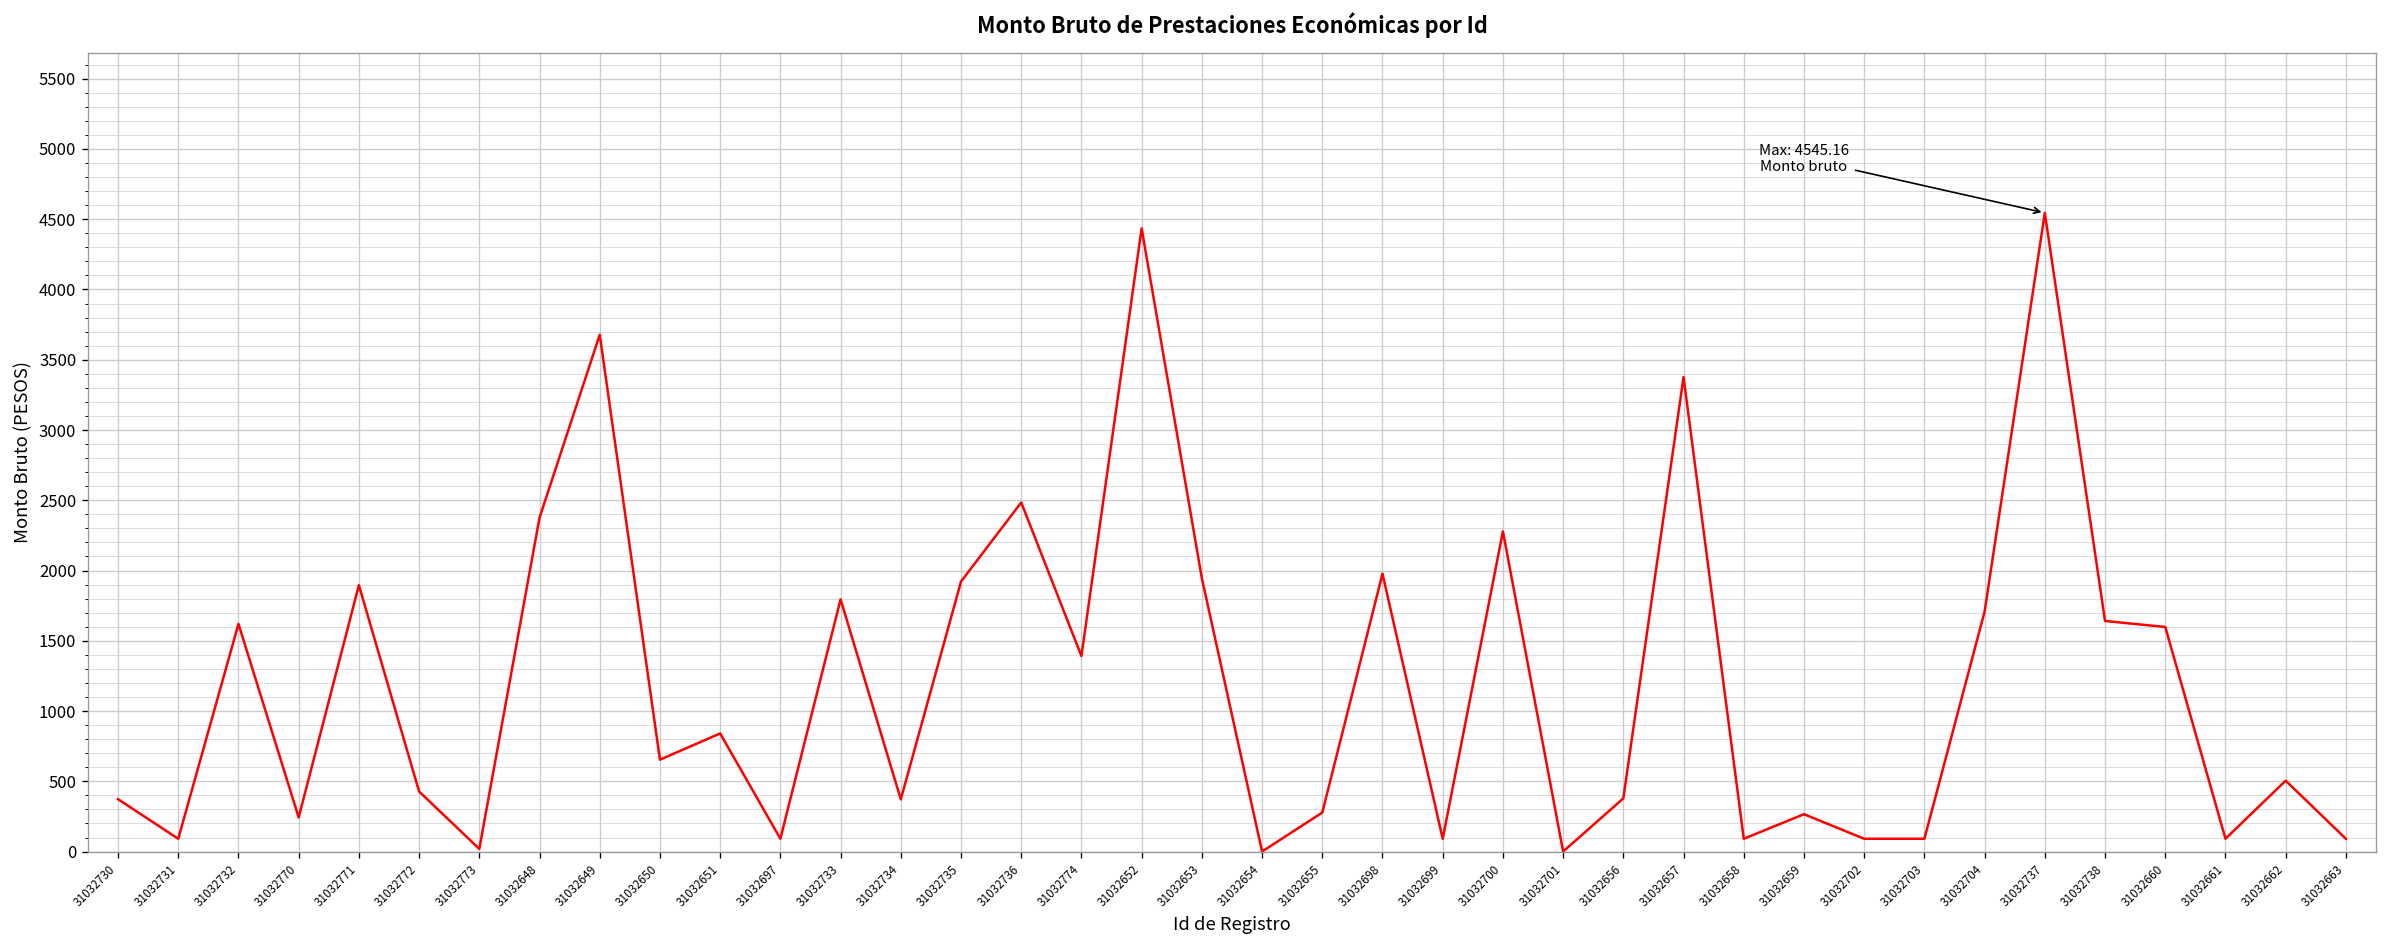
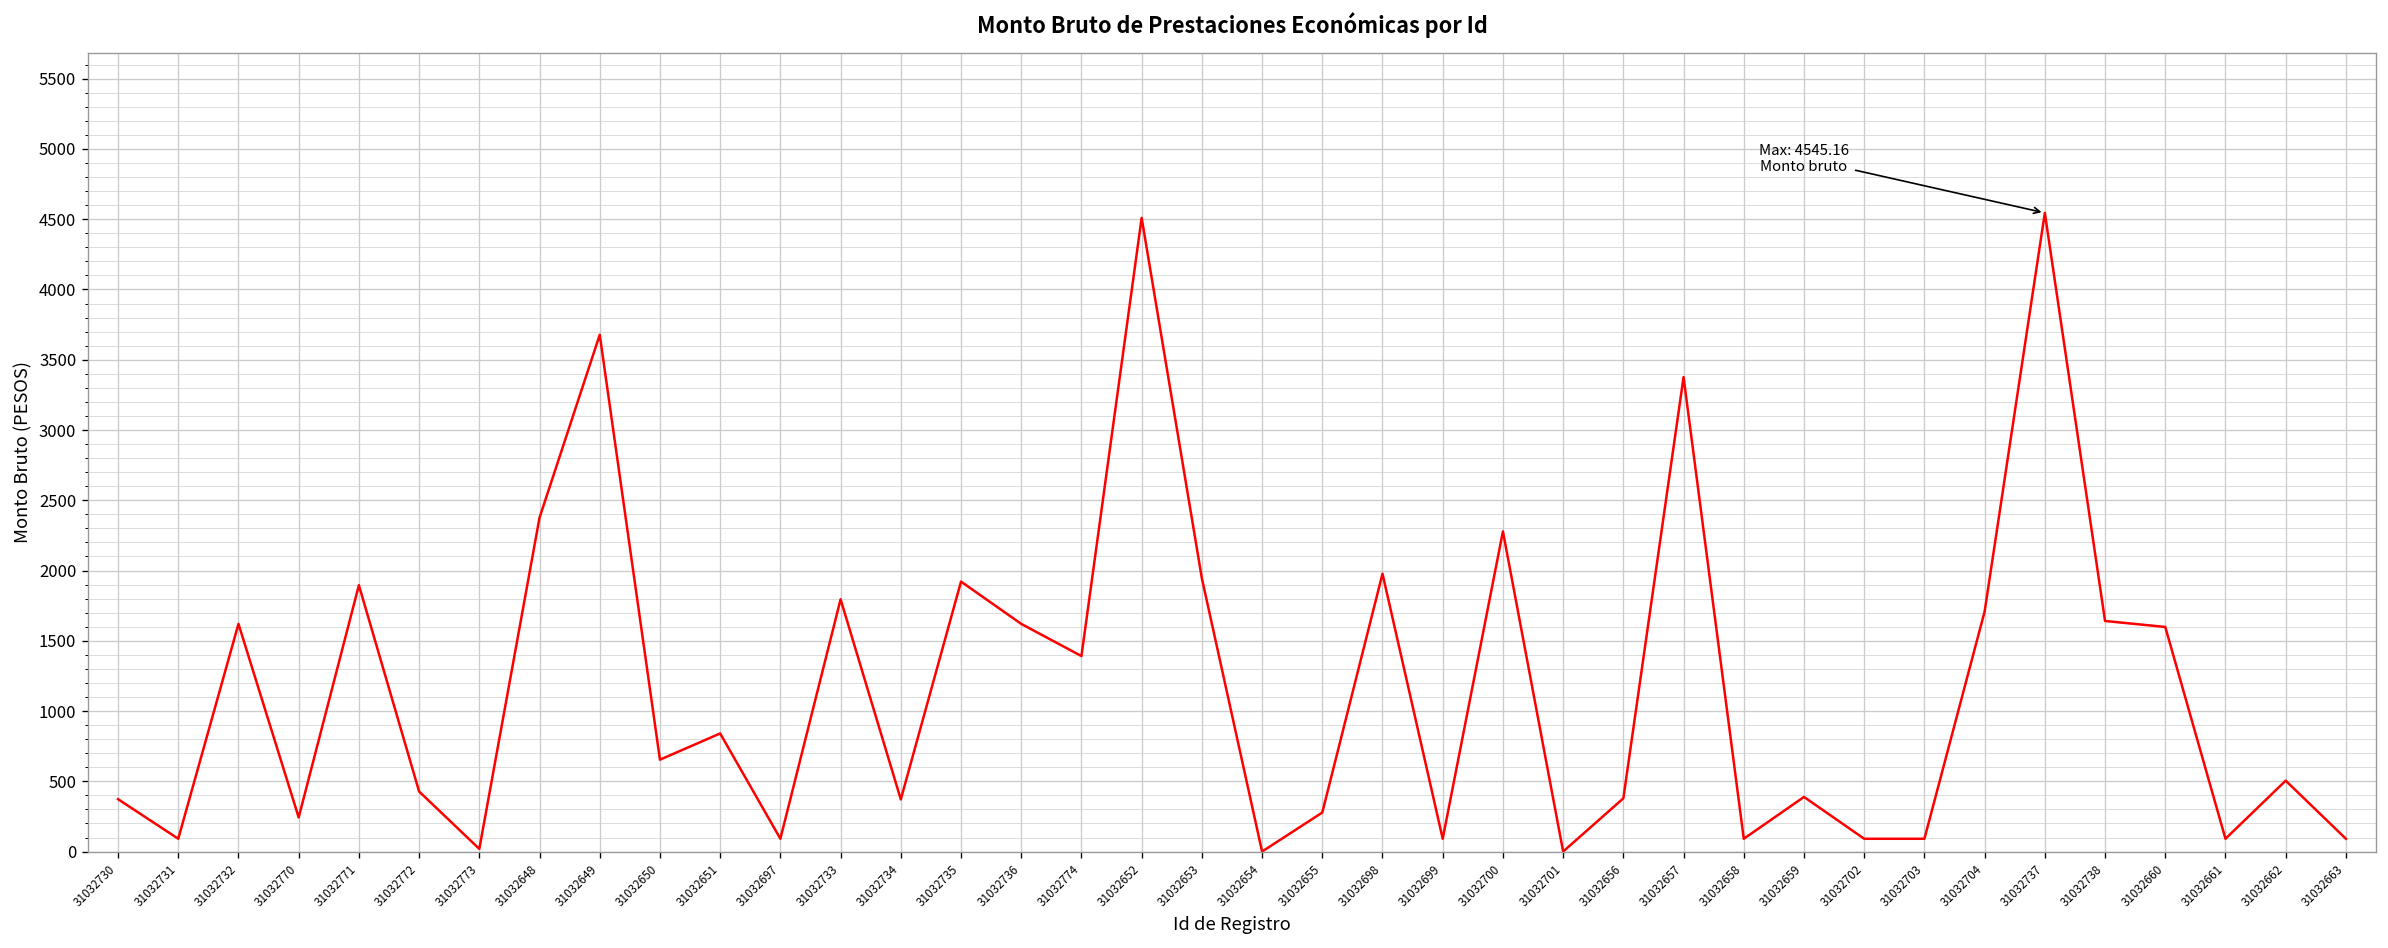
31032736: 2480 -> 1620
31032652: 4430 -> 4510
31032659: 270 -> 390
